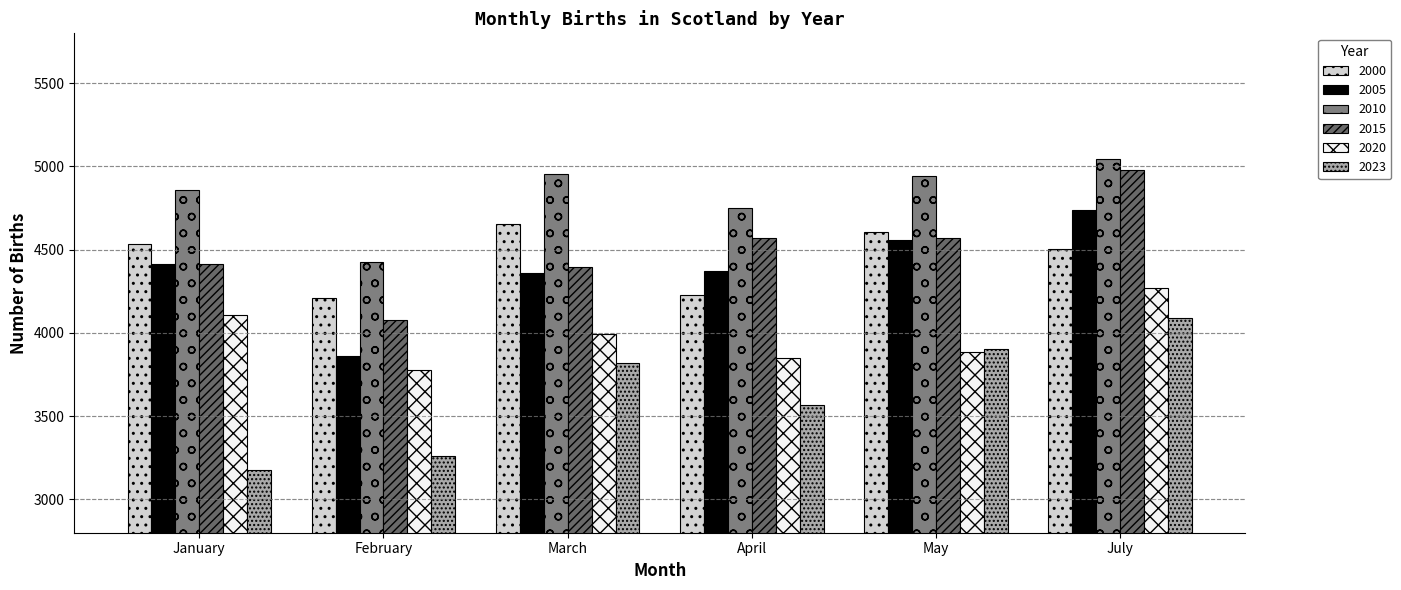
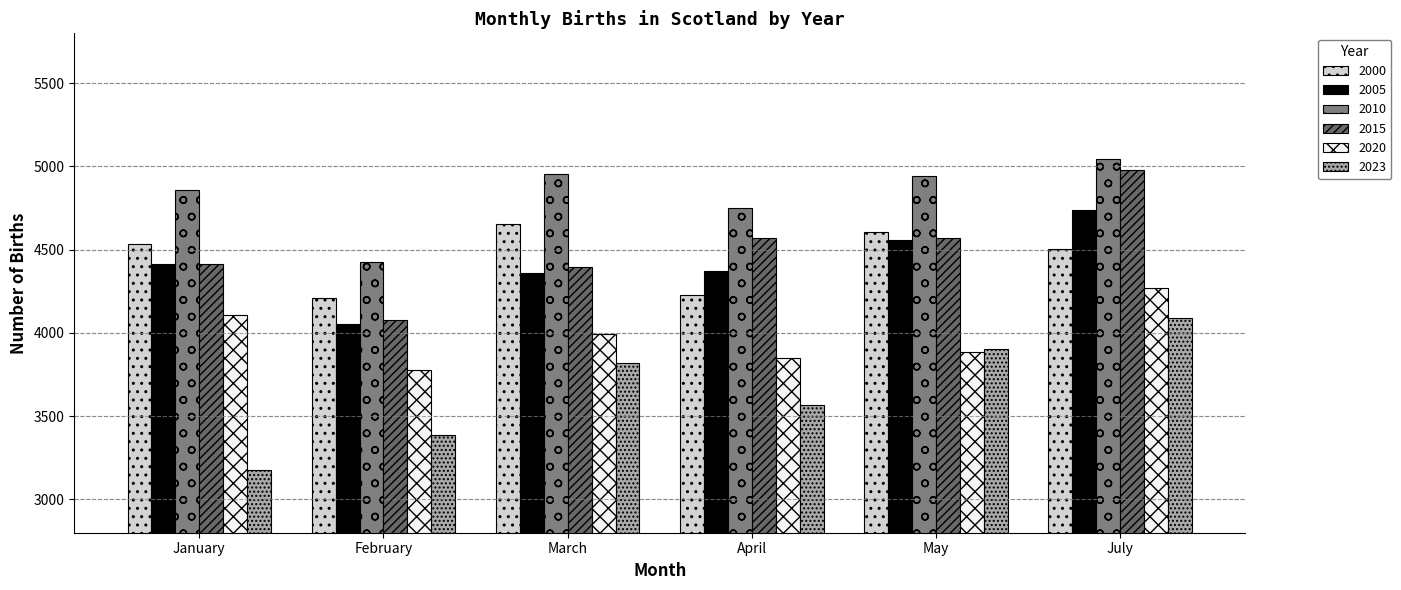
2005, February: 3860 -> 4050
2023, February: 3260 -> 3390
